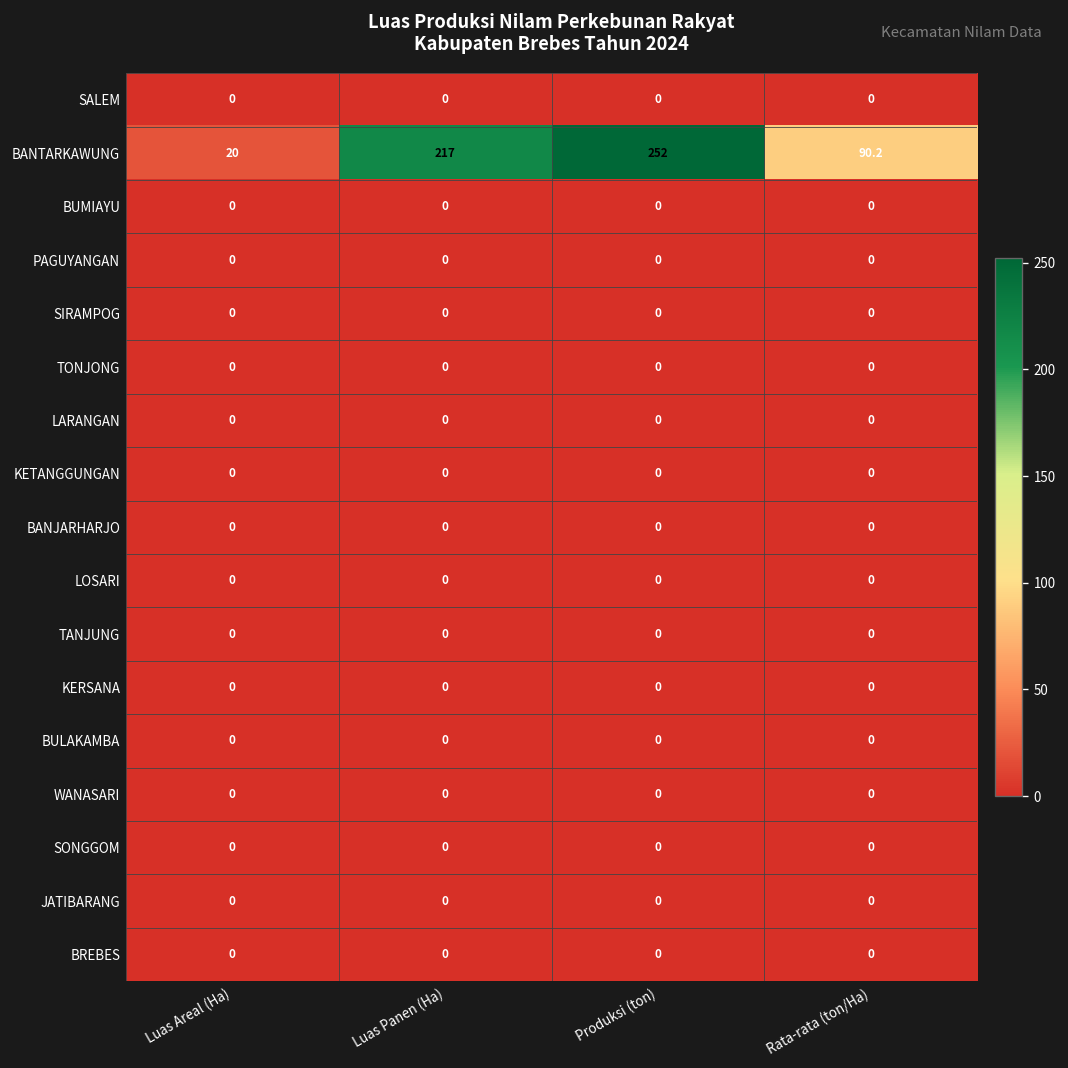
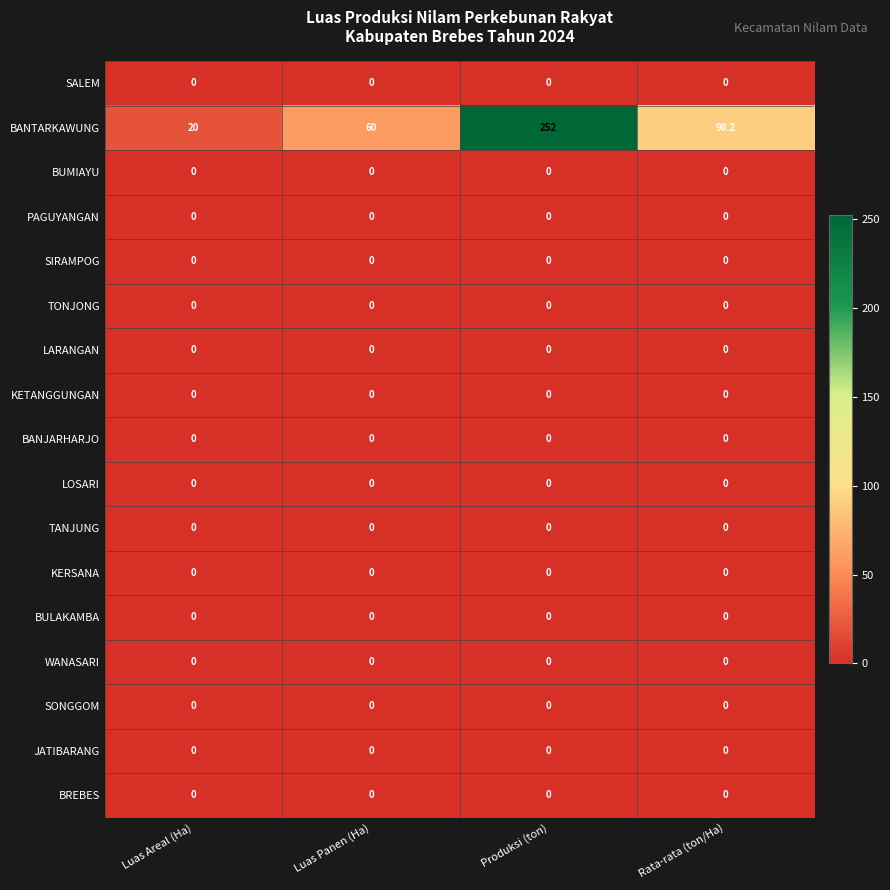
BANTARKAWUNG, Luas Panen (Ha): 217 -> 60
